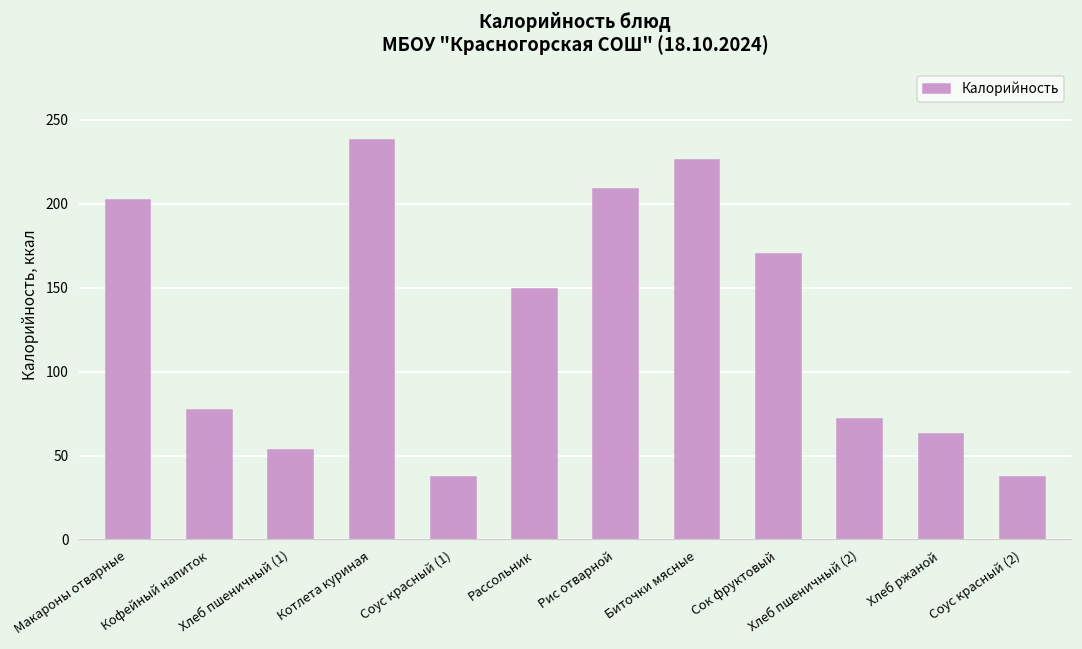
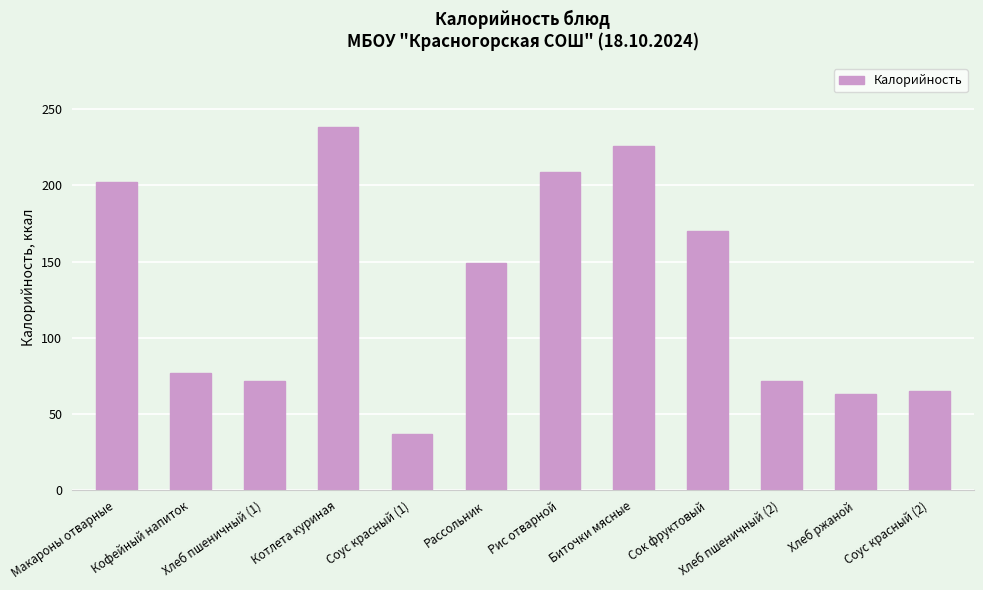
Хлеб пшеничный (1): 53 -> 72
Соус красный (2): 37 -> 65
